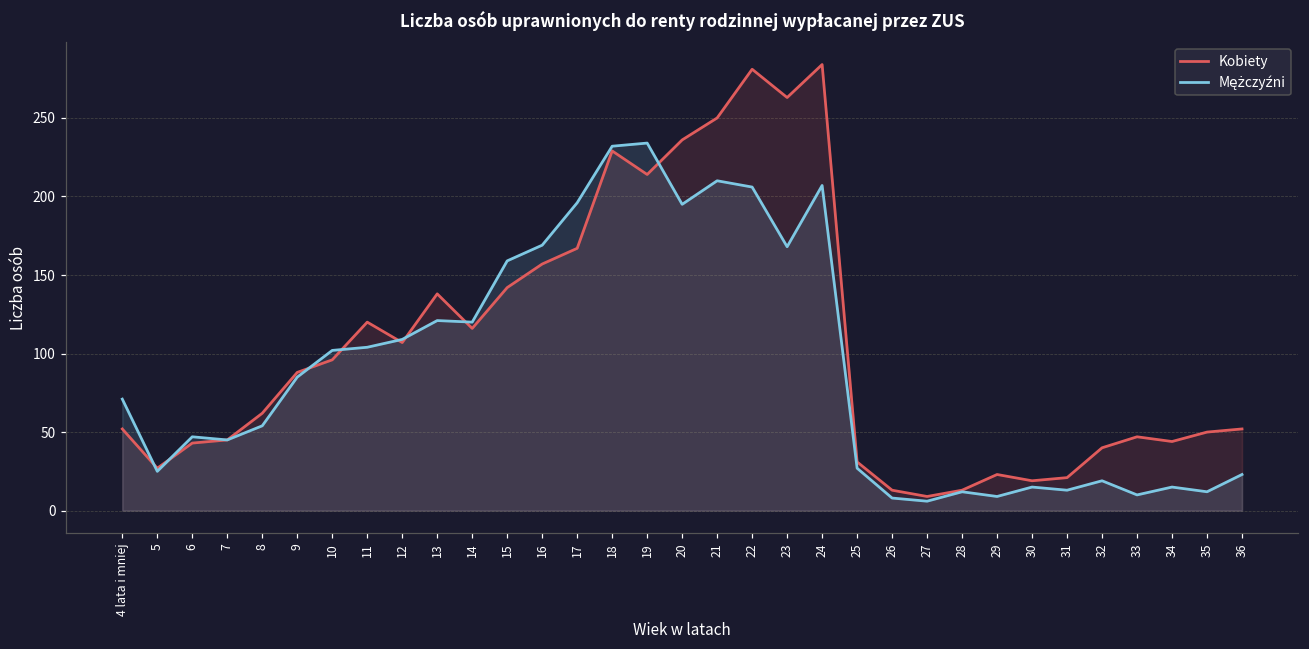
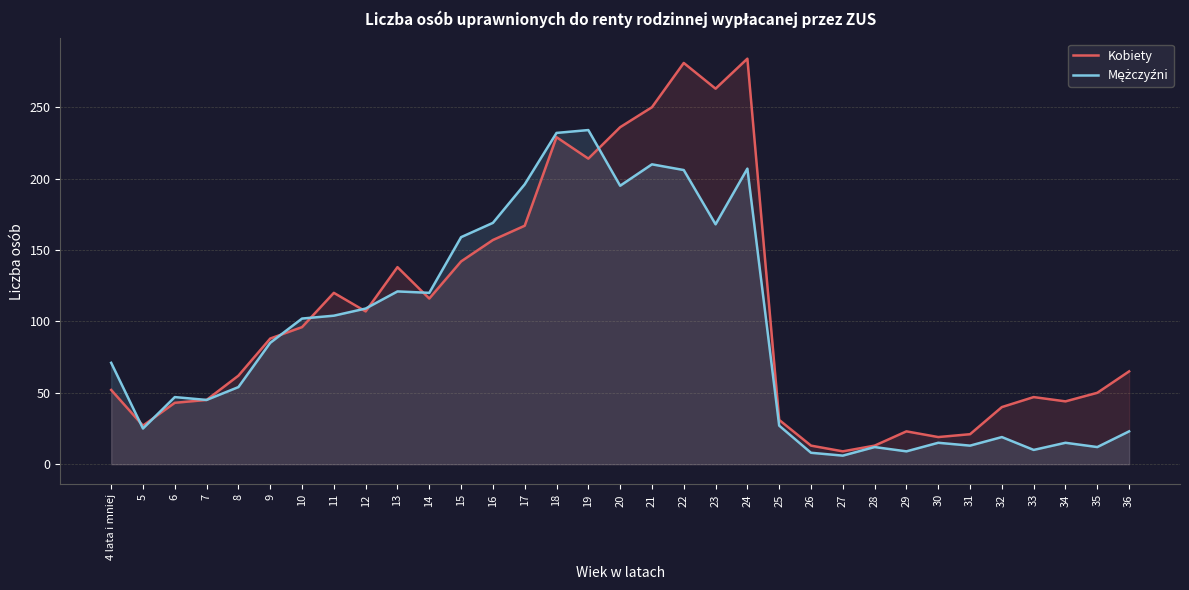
Kobiety, 36: 52 -> 65
